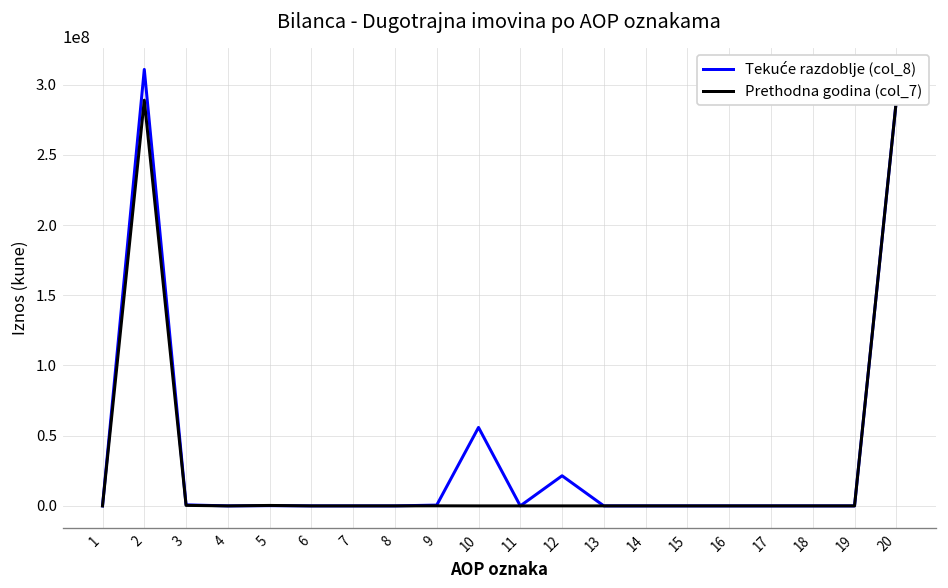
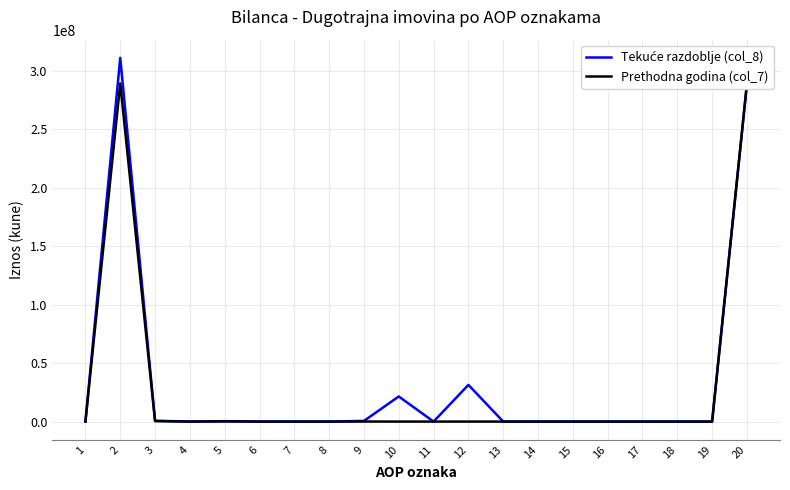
Tekuće razdoblje (col_8), 10: 56000000 -> 21000000
Tekuće razdoblje (col_8), 12: 21000000 -> 31000000
